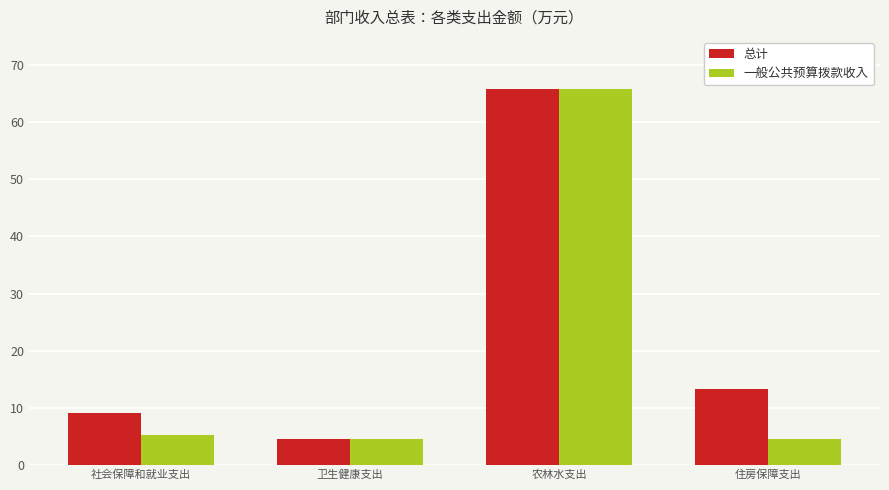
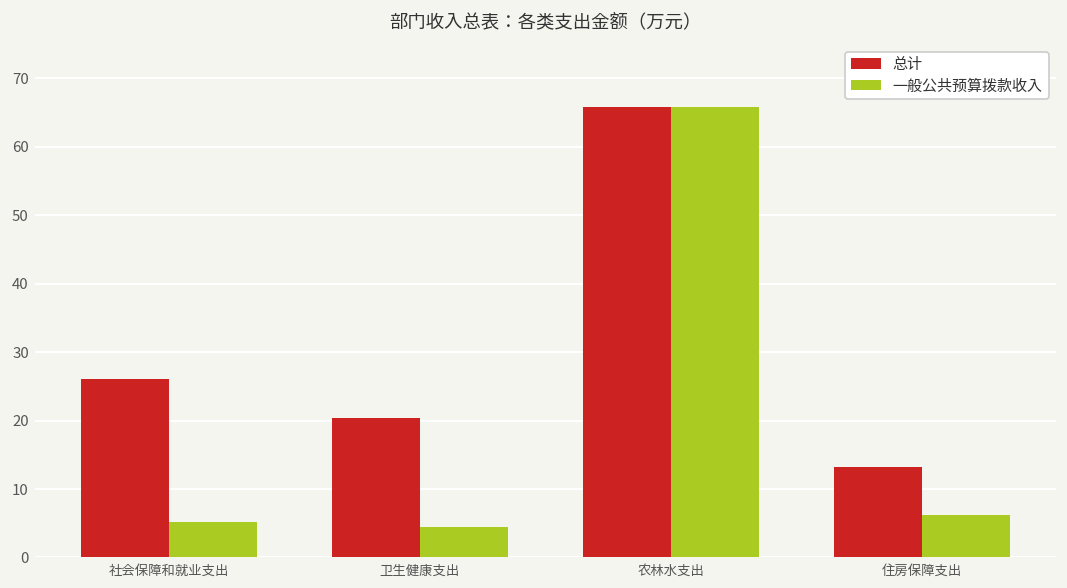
总计, 社会保障和就业支出: 9 -> 26
总计, 卫生健康支出: 4 -> 20
一般公共预算拨款收入, 住房保障支出: 5 -> 6
